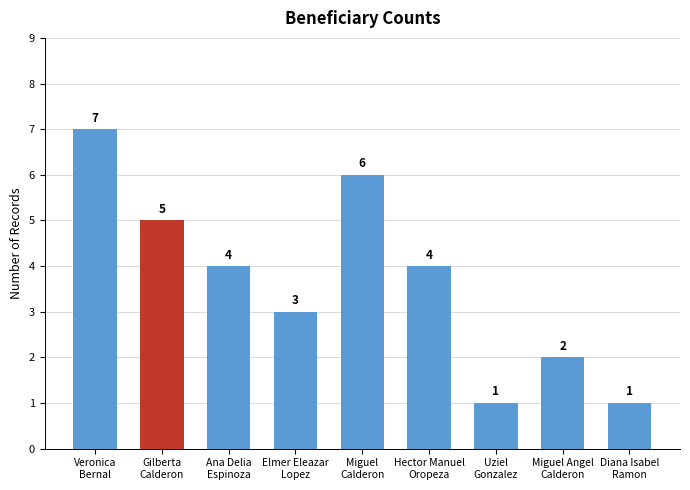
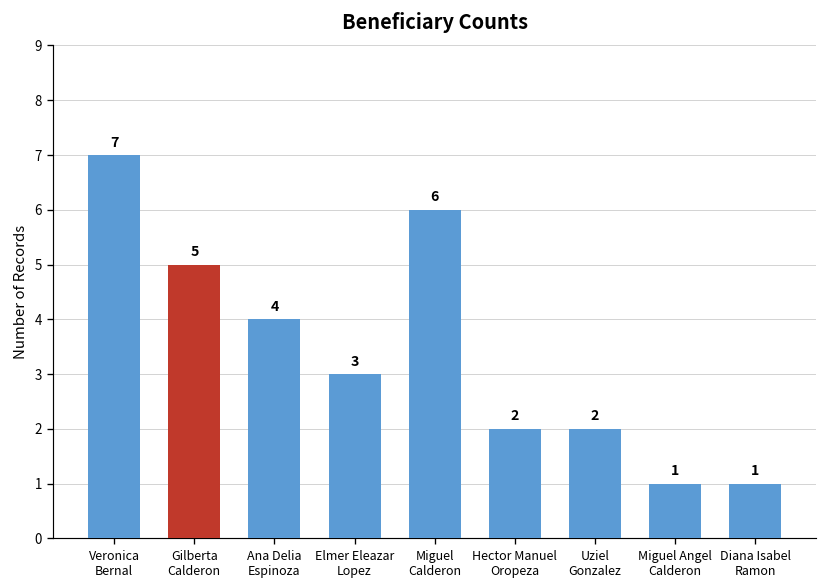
Hector Manuel Oropeza: 4 -> 2
Uziel Gonzalez: 1 -> 2
Miguel Angel Calderon: 2 -> 1
